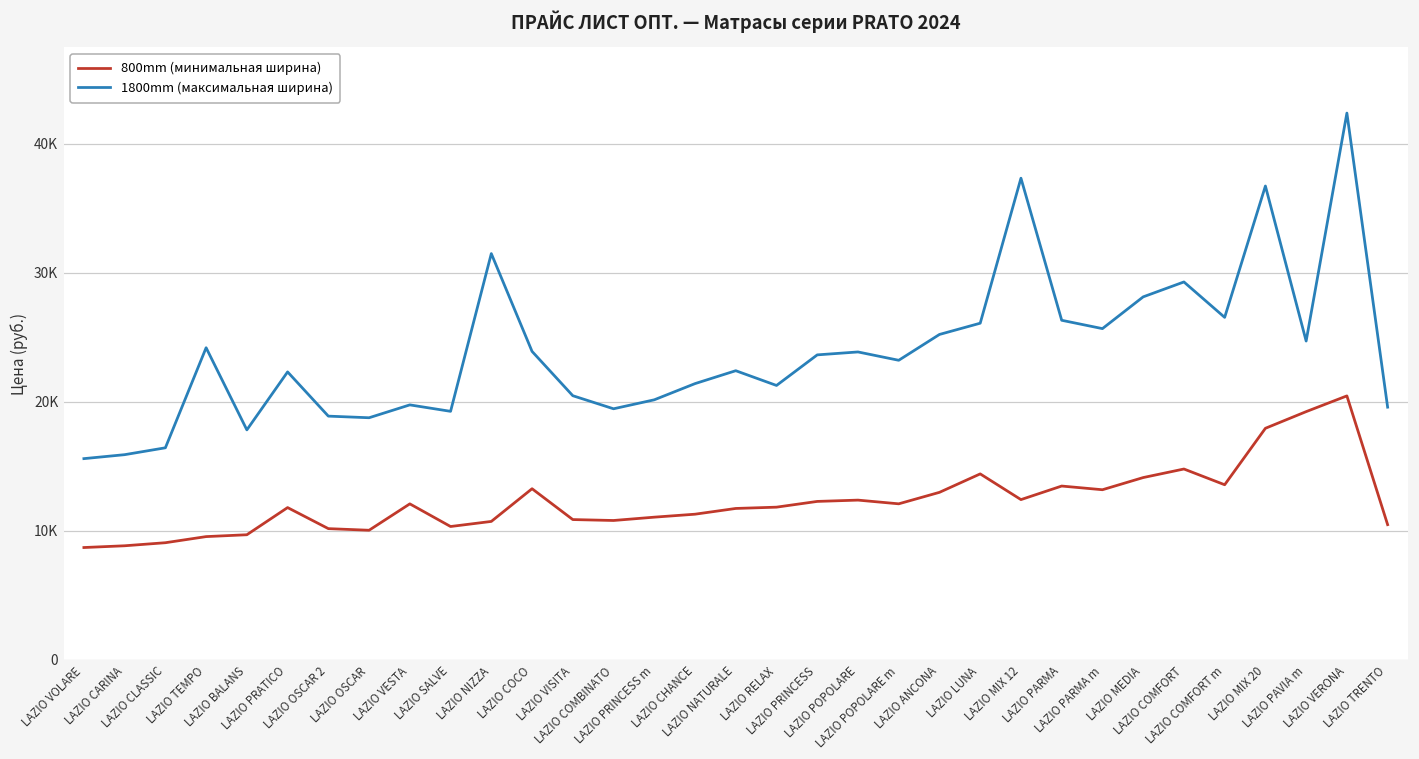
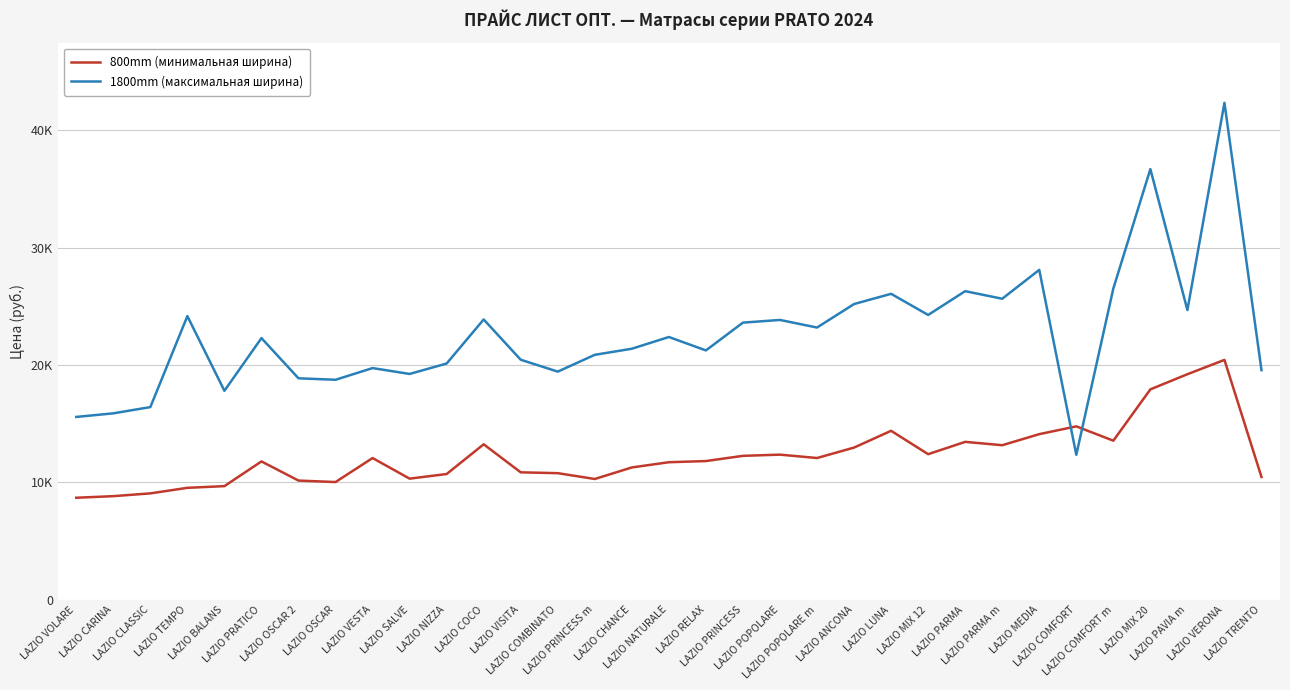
1800mm (максимальная ширина), LAZIO NIZZA: 31500 -> 20100
800mm (минимальная ширина), LAZIO PRINCESS m: 11000 -> 10300
1800mm (максимальная ширина), LAZIO PRINCESS m: 20100 -> 20900
1800mm (максимальная ширина), LAZIO MIX 12: 37300 -> 24300
1800mm (максимальная ширина), LAZIO COMFORT: 29300 -> 12400
